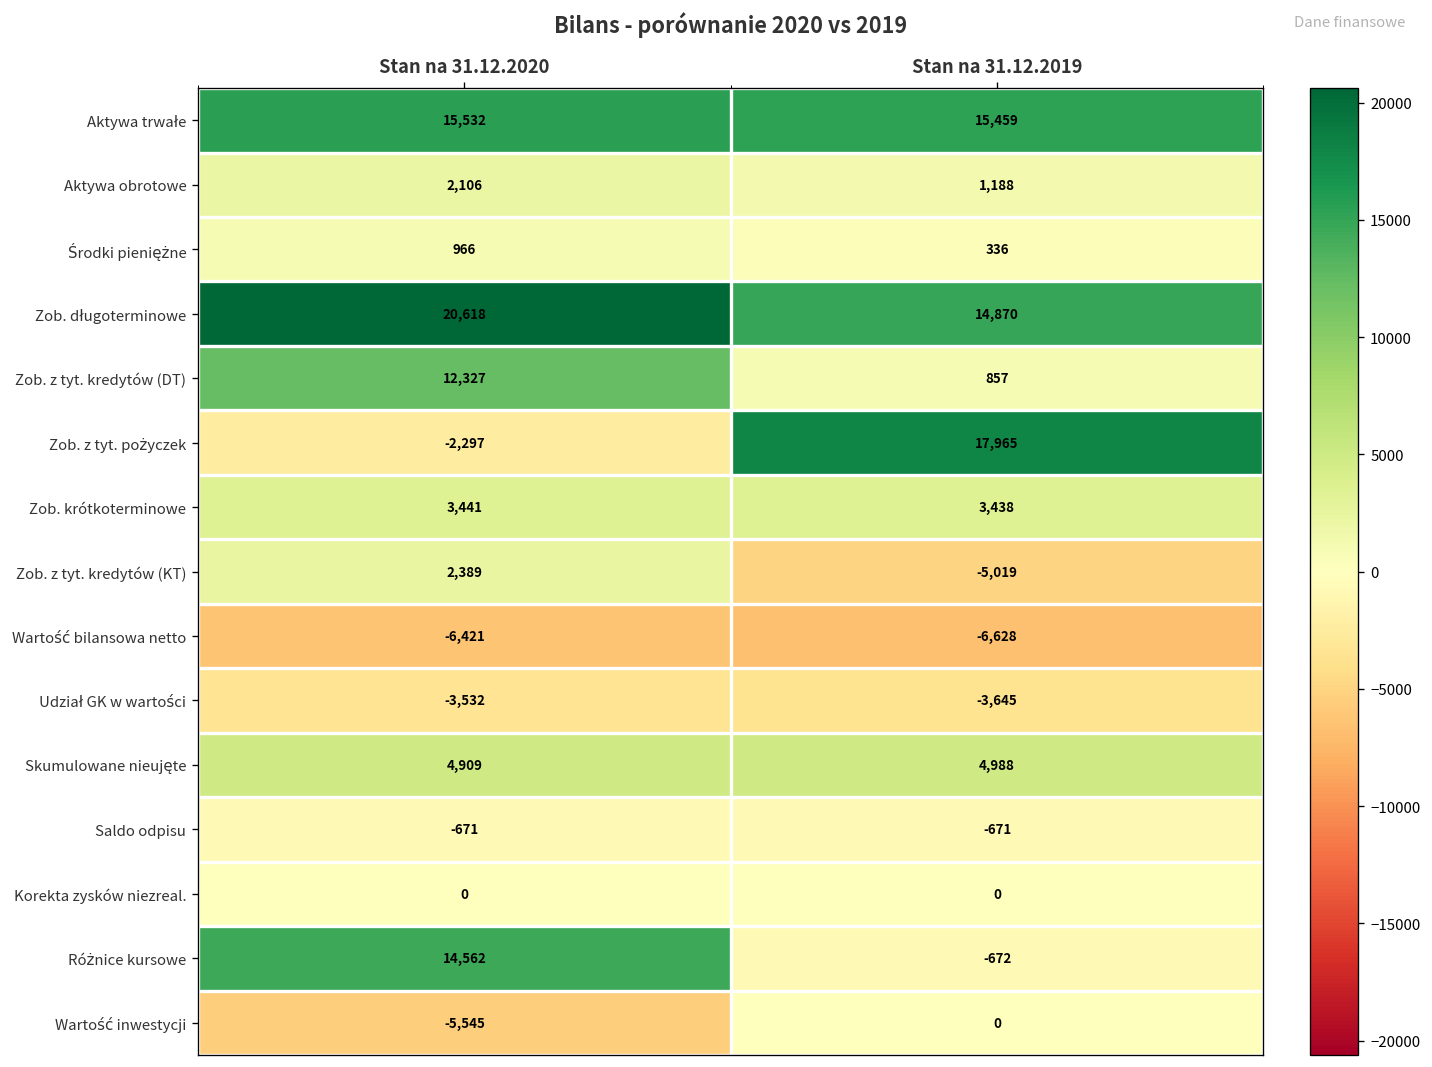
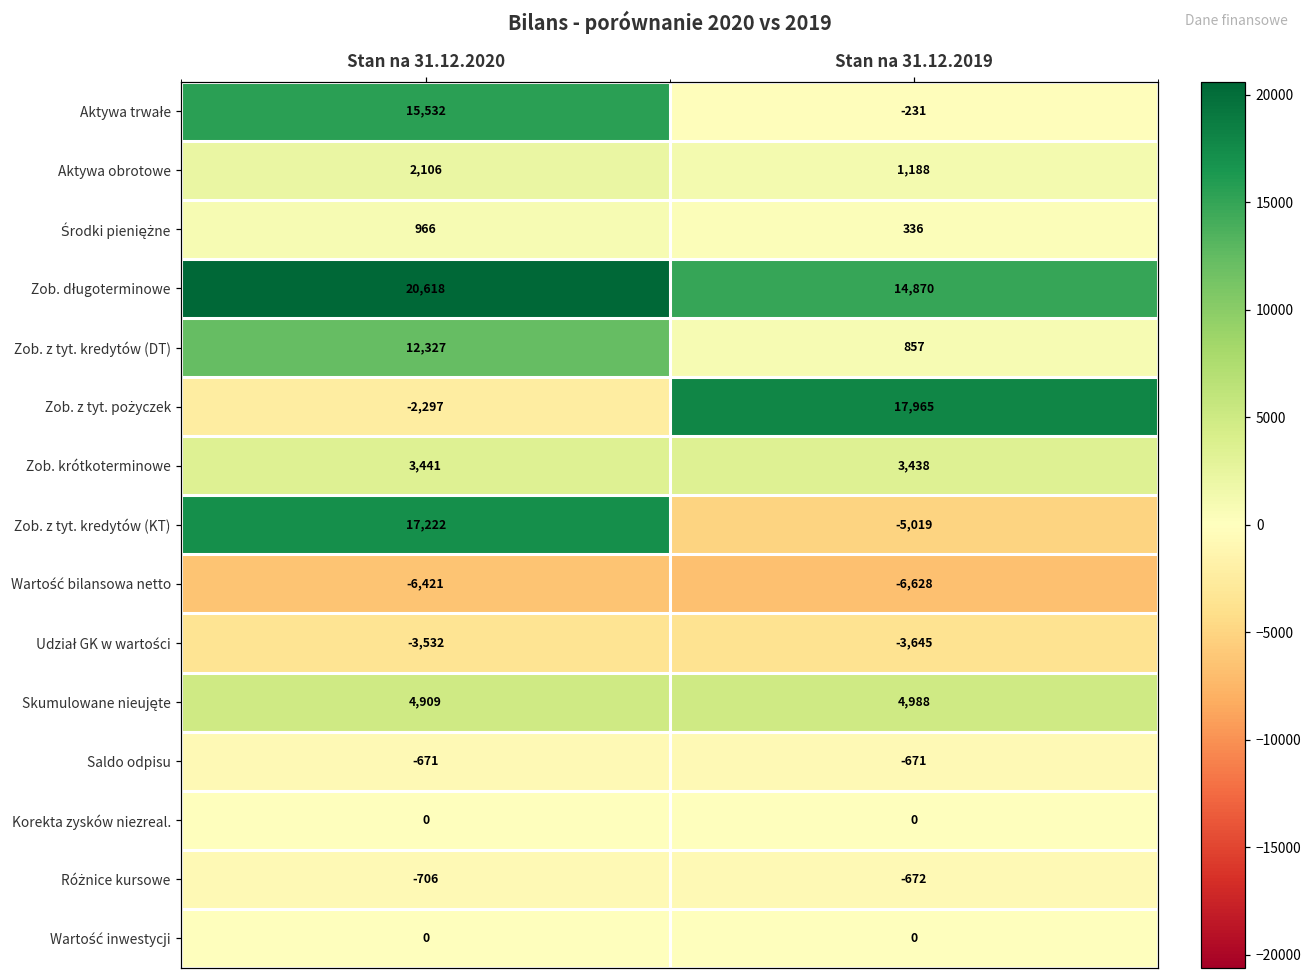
Aktywa trwałe, Stan na 31.12.2019: 15,459 -> -231
Zob. z tyt. kredytów (KT), Stan na 31.12.2020: 2,389 -> 17,222
Różnice kursowe, Stan na 31.12.2020: 14,562 -> -706
Wartość inwestycji, Stan na 31.12.2020: -5,545 -> 0
